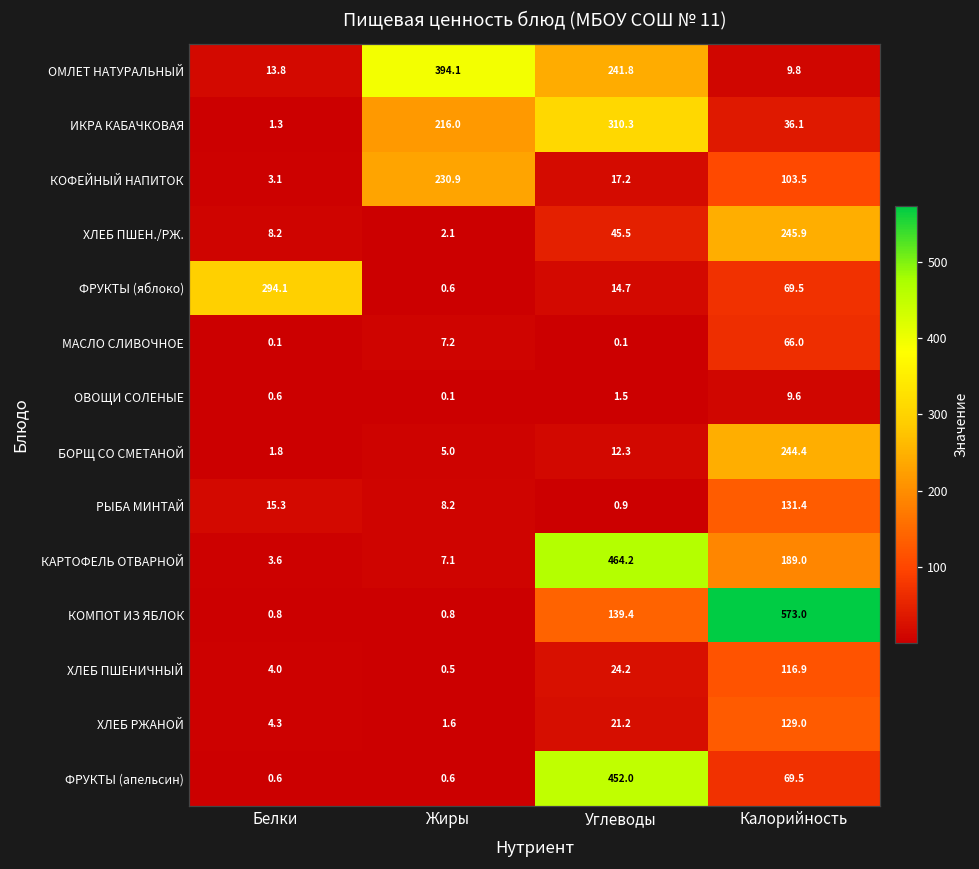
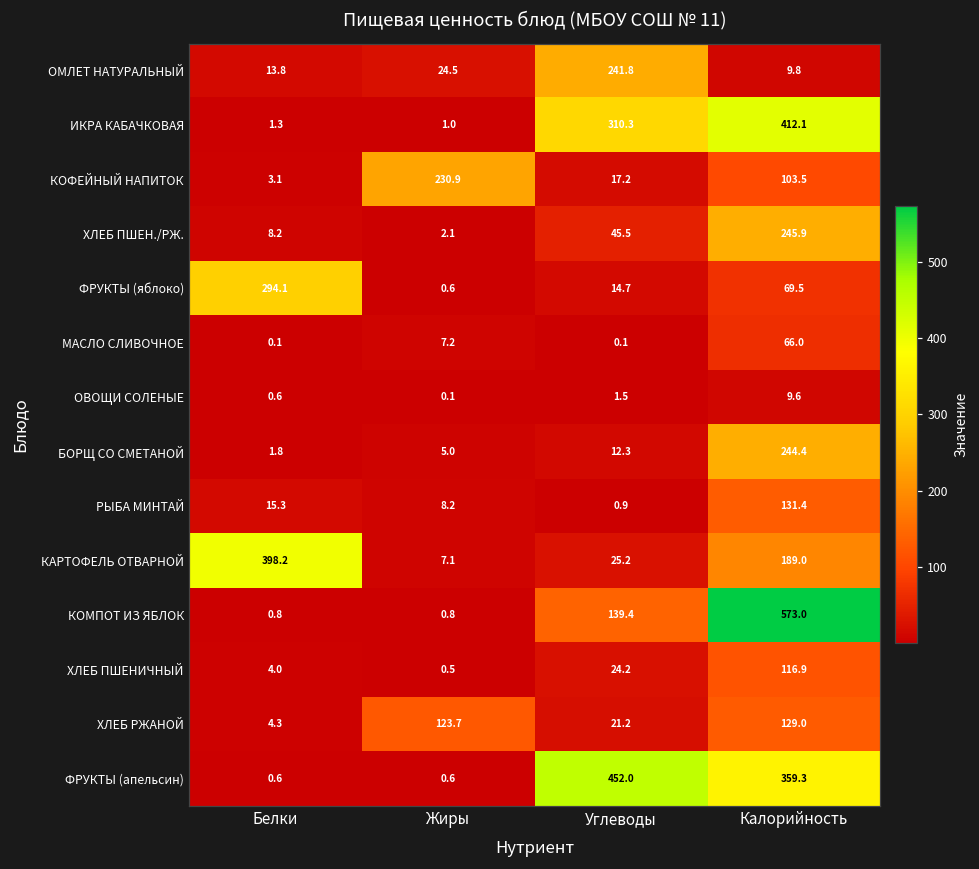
ОМЛЕТ НАТУРАЛЬНЫЙ, Жиры: 394.1 -> 24.5
ИКРА КАБАЧКОВАЯ, Жиры: 216.0 -> 1.0
ИКРА КАБАЧКОВАЯ, Калорийность: 36.1 -> 412.1
КАРТОФЕЛЬ ОТВАРНОЙ, Белки: 3.6 -> 398.2
КАРТОФЕЛЬ ОТВАРНОЙ, Углеводы: 464.2 -> 25.2
ХЛЕБ РЖАНОЙ, Жиры: 1.6 -> 123.7
ФРУКТЫ (апельсин), Калорийность: 69.5 -> 359.3
